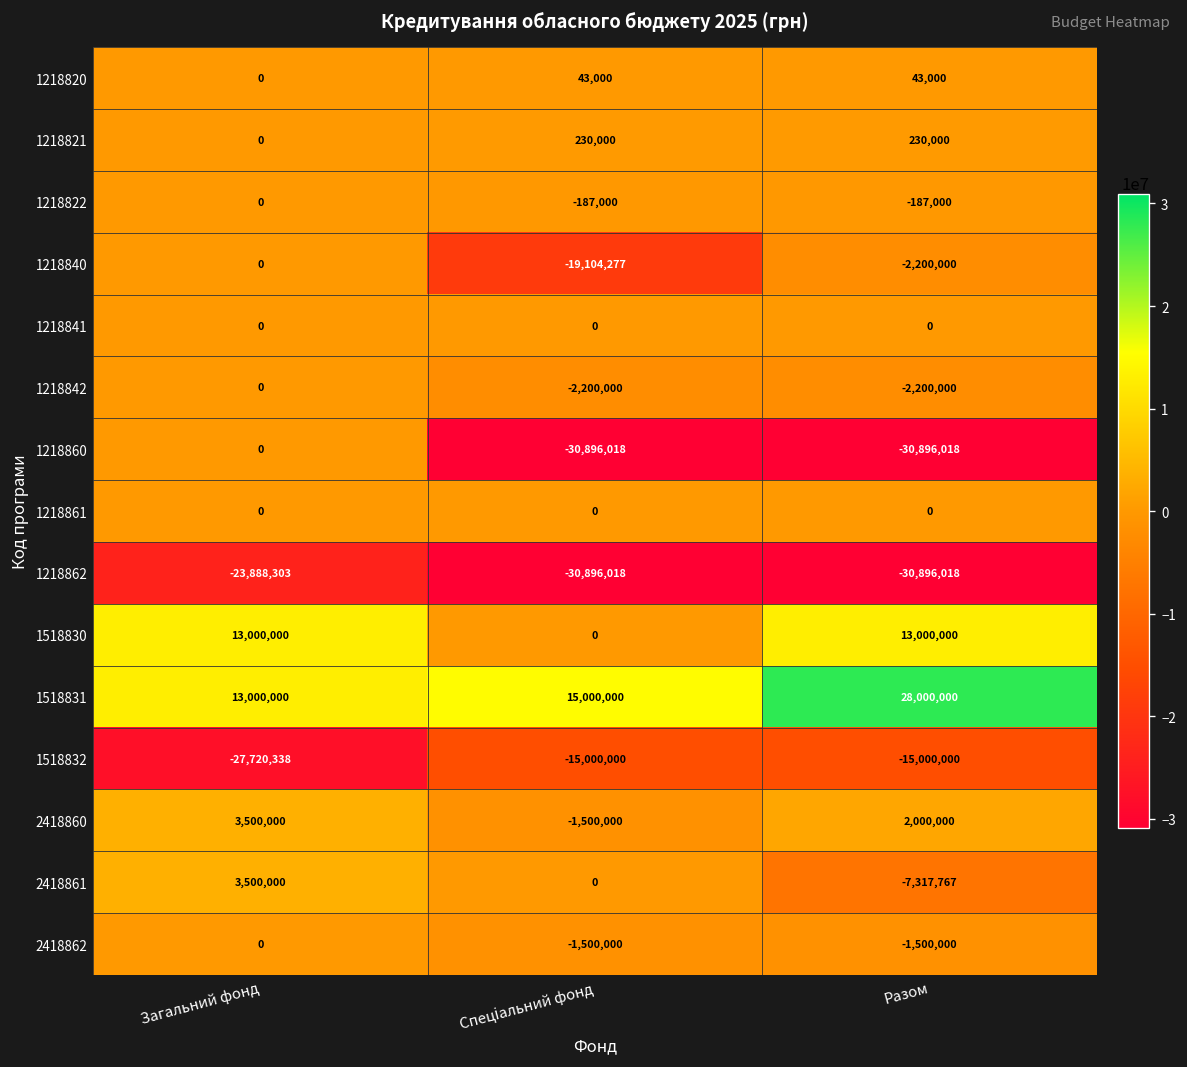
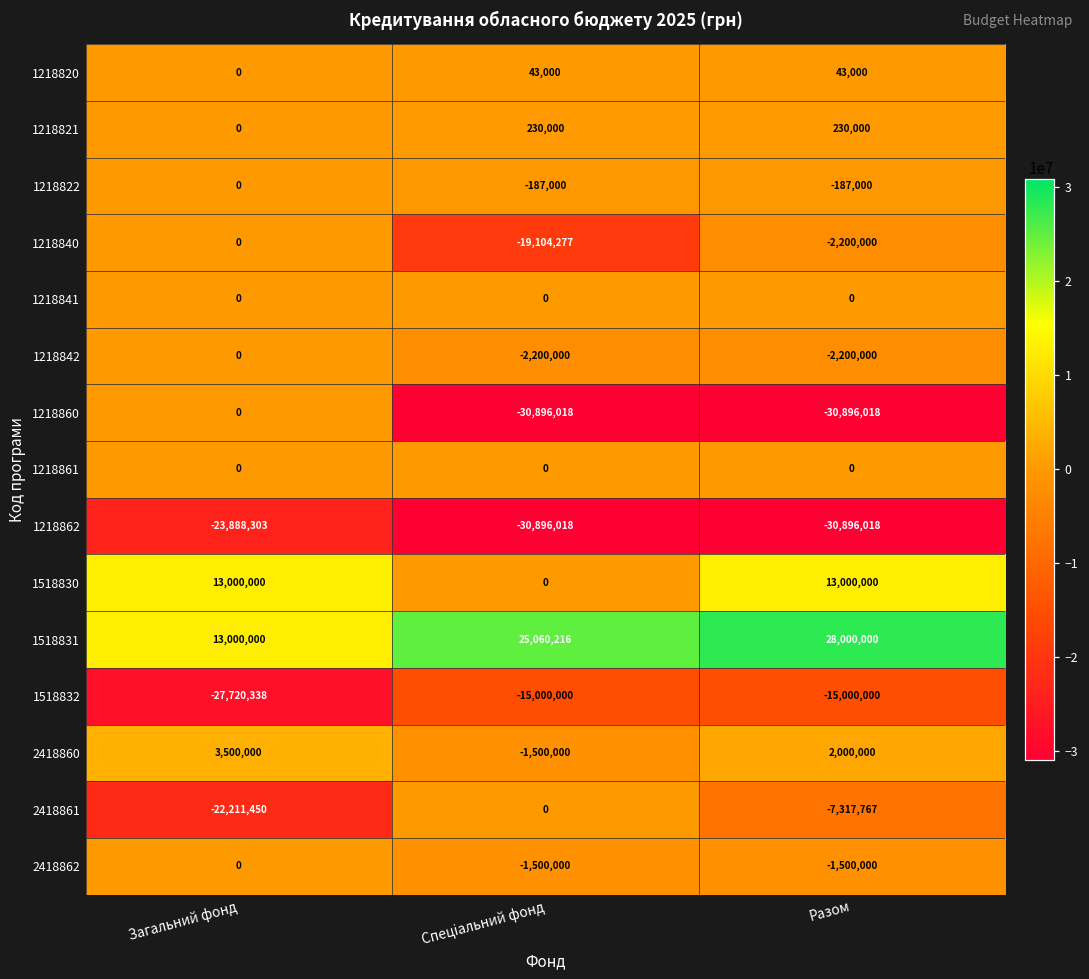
1518831, Спеціальний фонд: 15,000,000 -> 25,060,216
2418861, Загальний фонд: 3,500,000 -> -22,211,450
